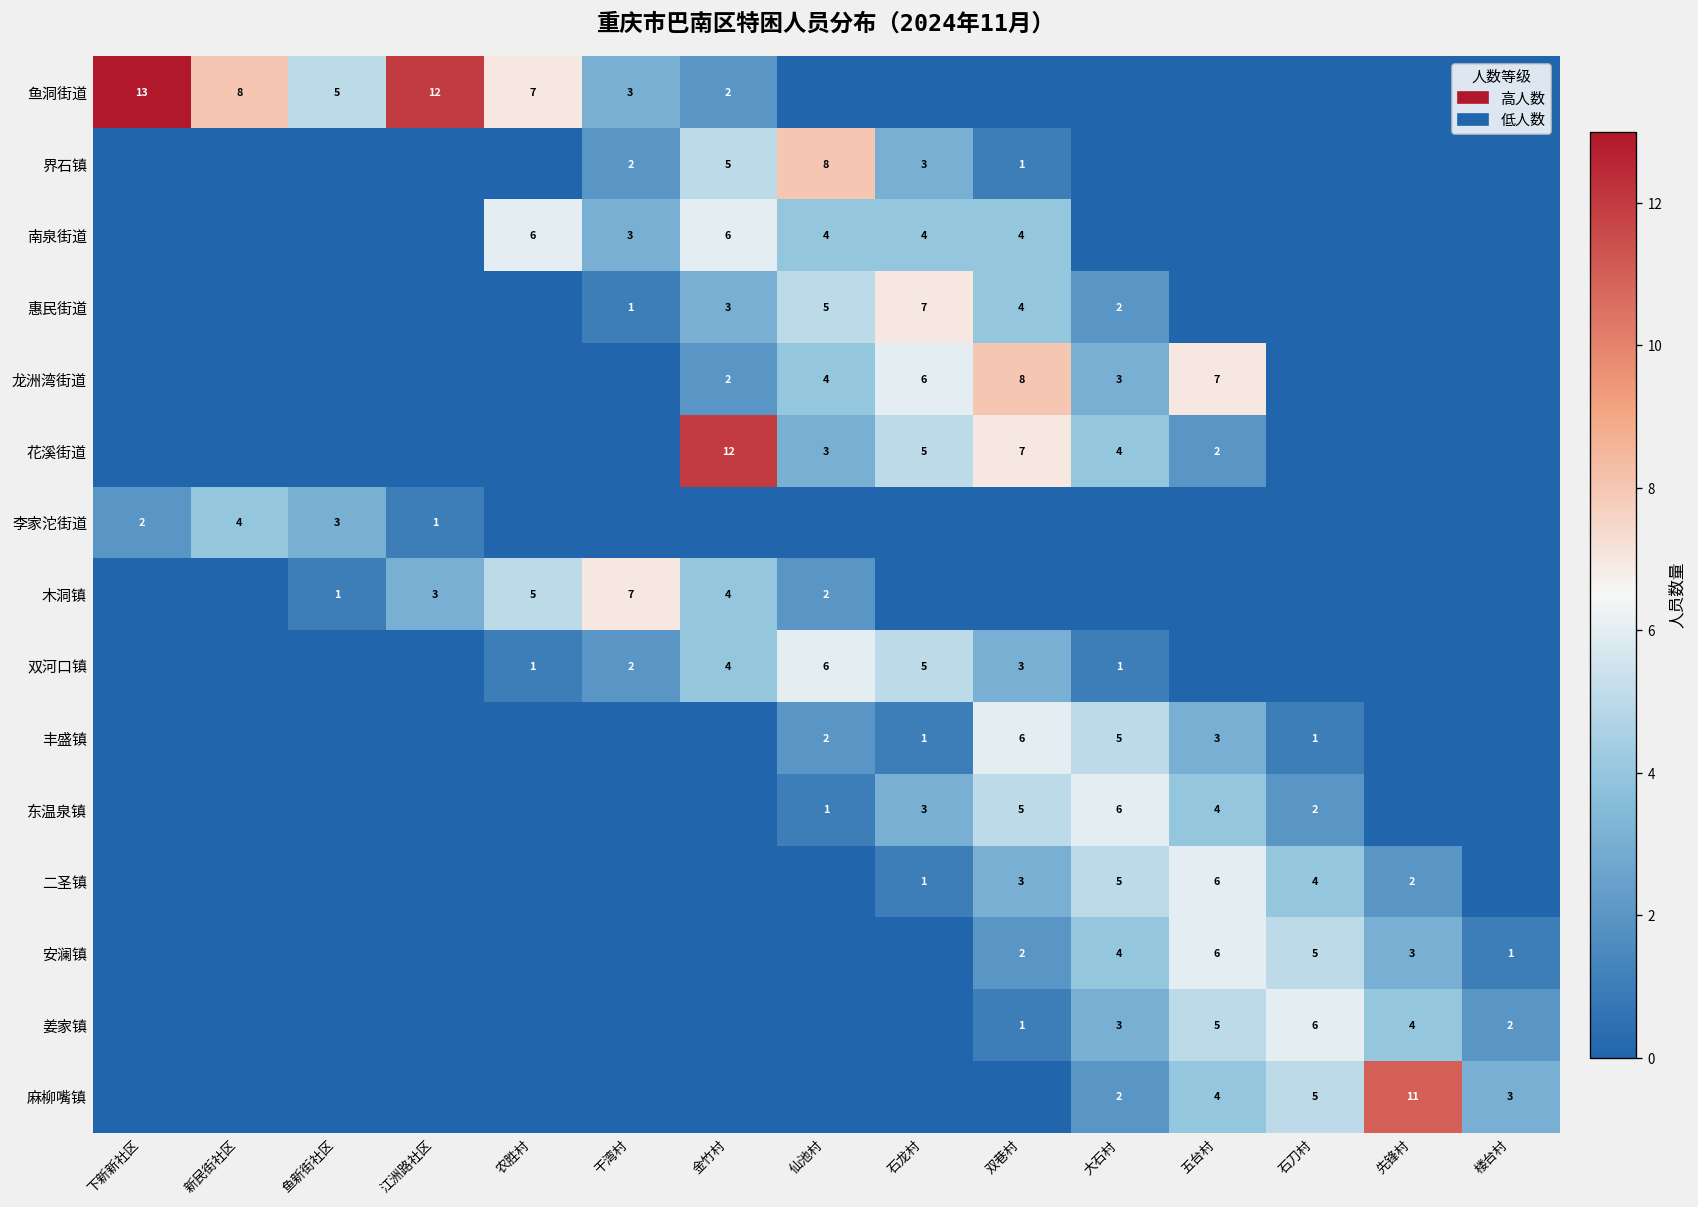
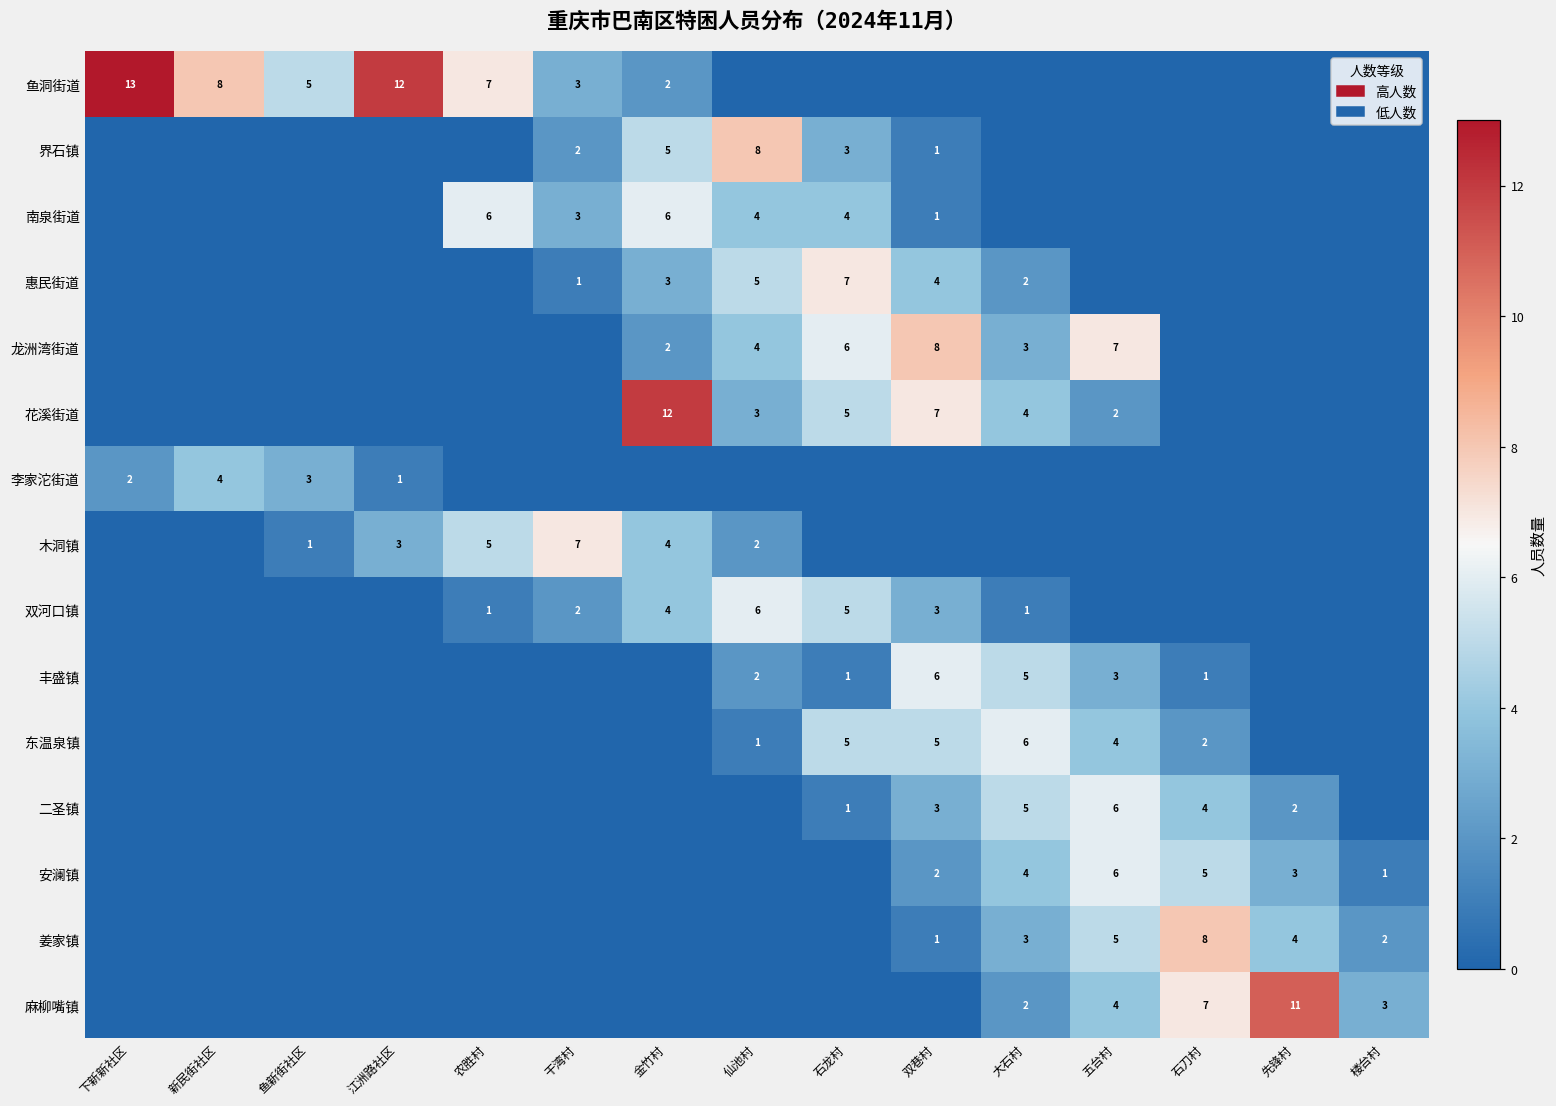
南泉街道, 双巷村: 4 -> 1
东温泉镇, 石龙村: 3 -> 5
姜家镇, 石刀村: 6 -> 8
麻柳嘴镇, 石刀村: 5 -> 7
